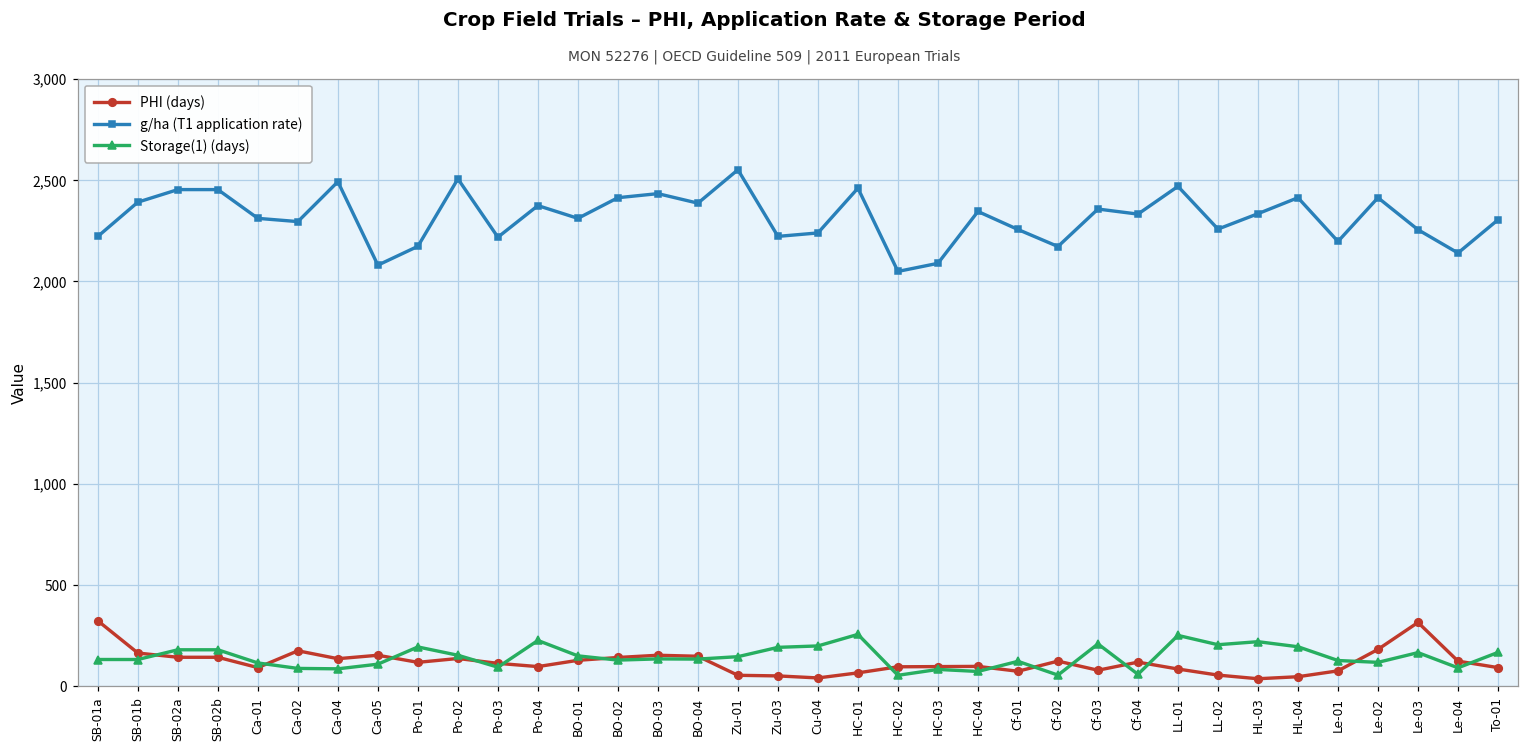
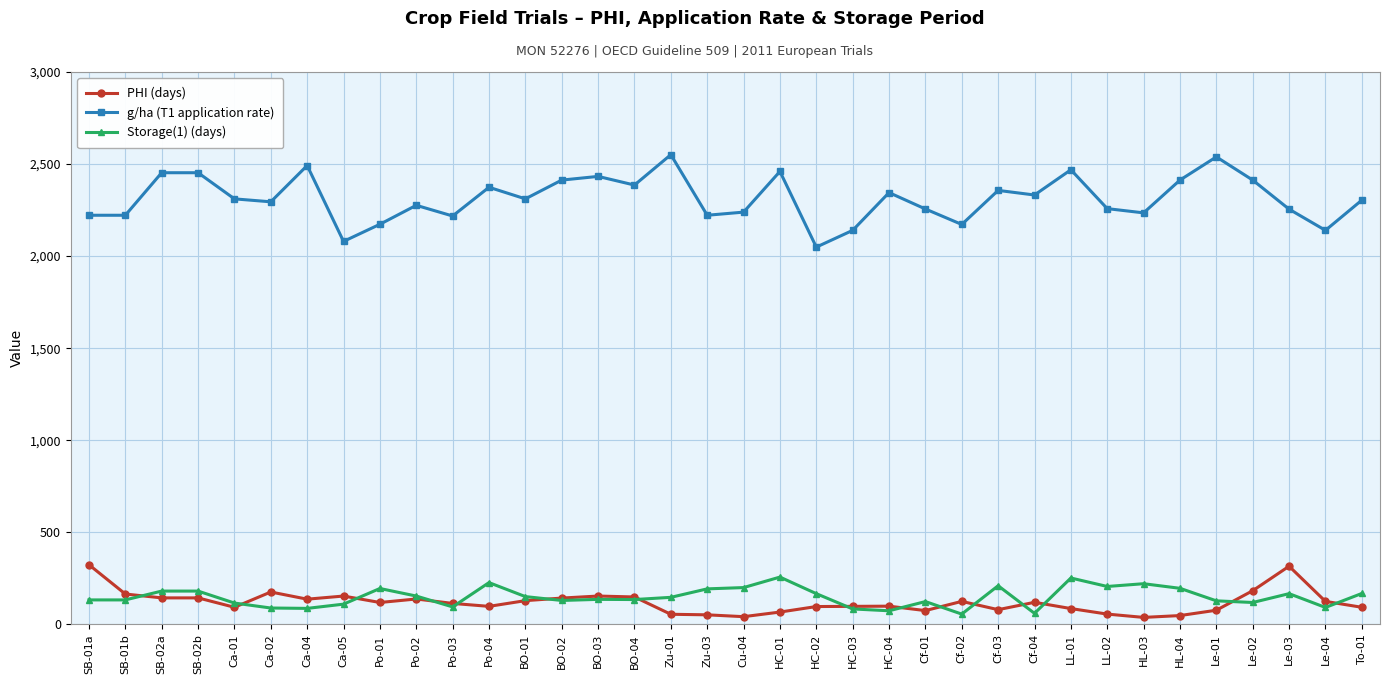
g/ha (T1 application rate), SB-01b: 2,390 -> 2,220
g/ha (T1 application rate), Po-02: 2,510 -> 2,280
Storage(1) (days), HC-02: 60 -> 170
g/ha (T1 application rate), HC-03: 2,090 -> 2,140
g/ha (T1 application rate), HL-03: 2,330 -> 2,240
g/ha (T1 application rate), Le-01: 2,200 -> 2,540
